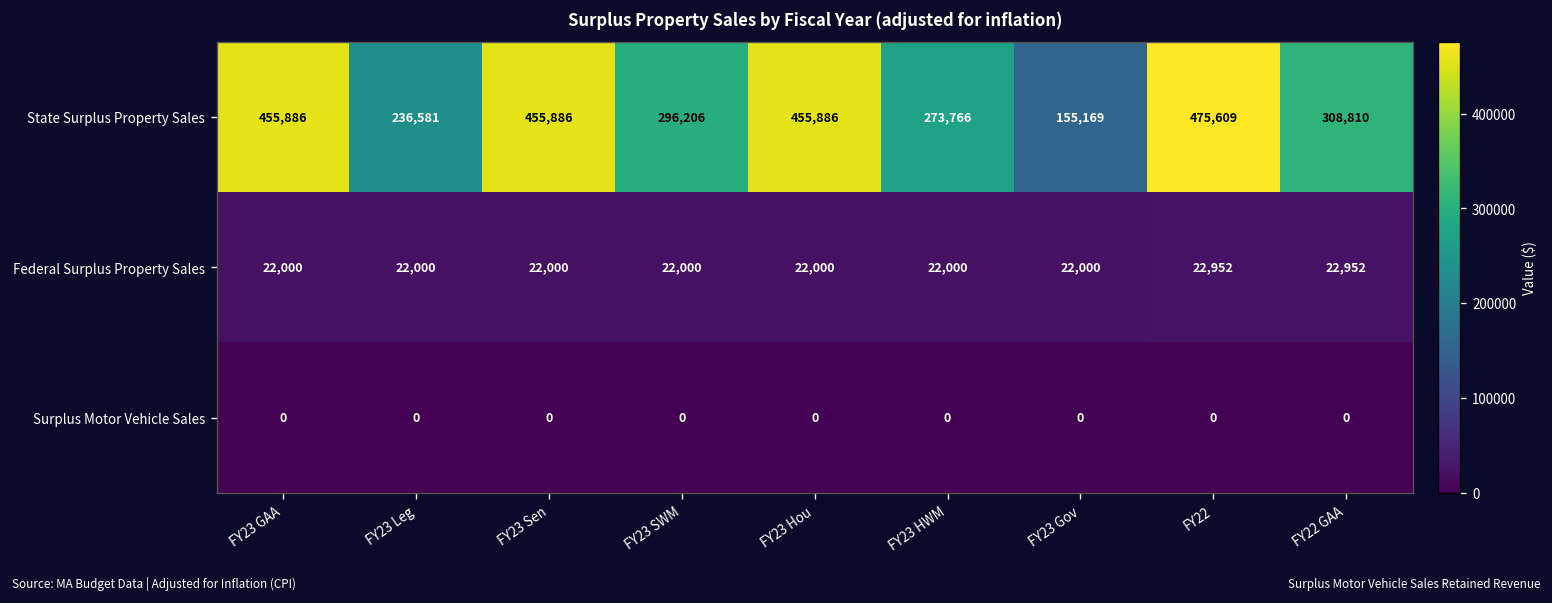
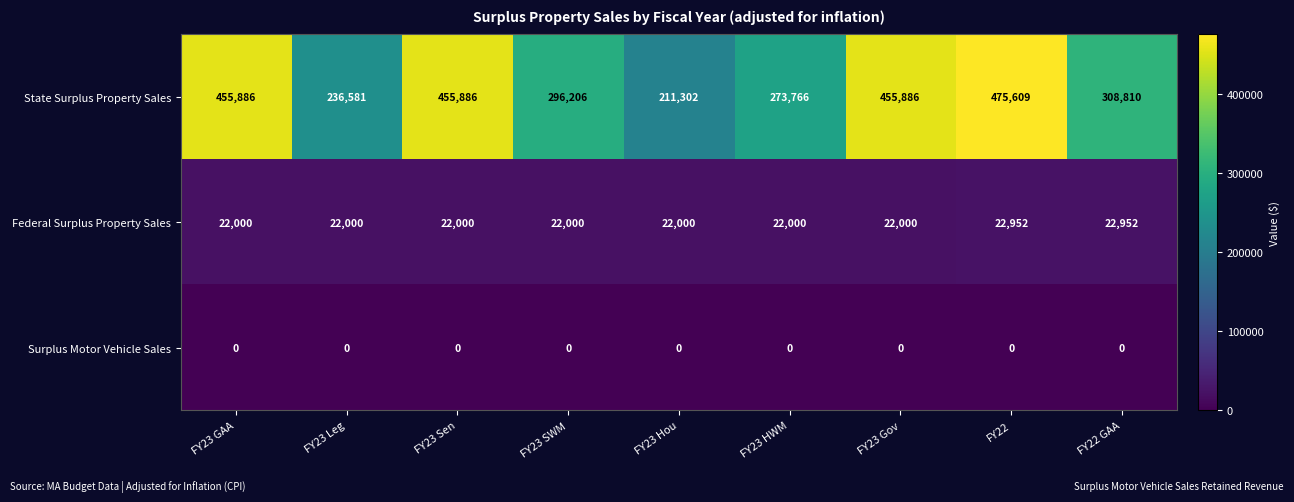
State Surplus Property Sales, FY23 Hou: 455,886 -> 211,302
State Surplus Property Sales, FY23 Gov: 155,169 -> 455,886
